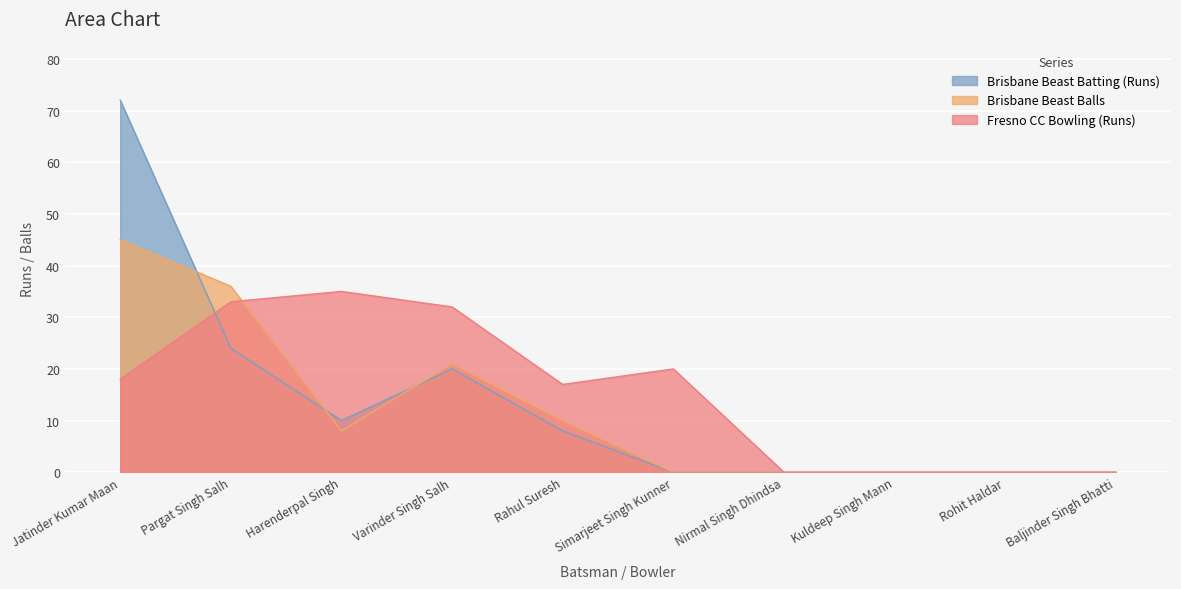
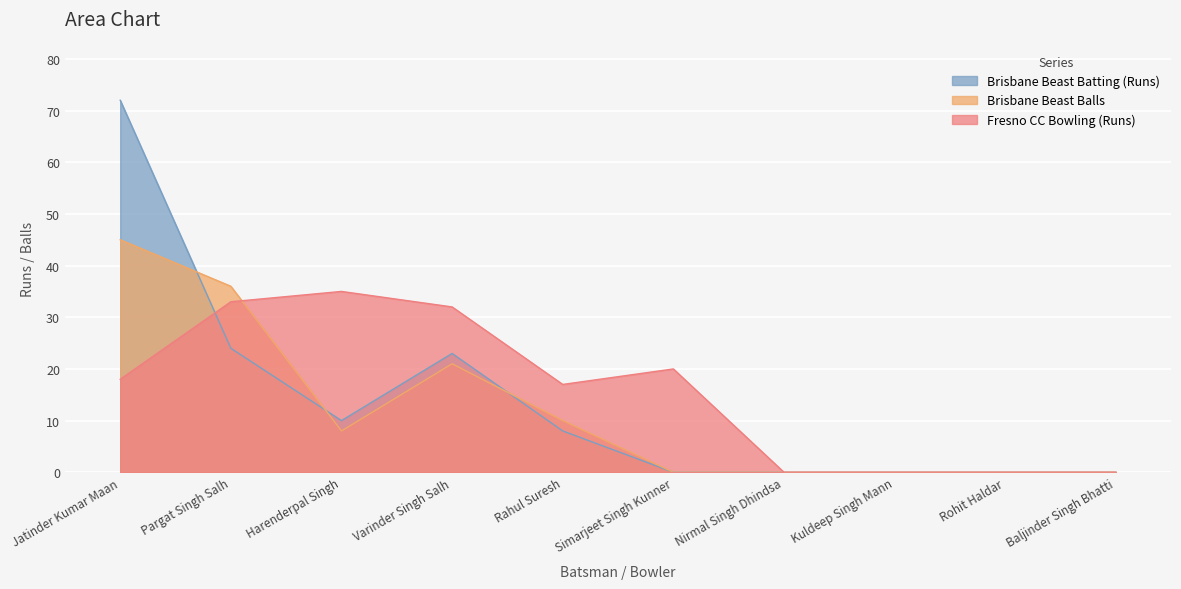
Brisbane Beast Batting (Runs), Varinder Singh Salh: 20 -> 23
